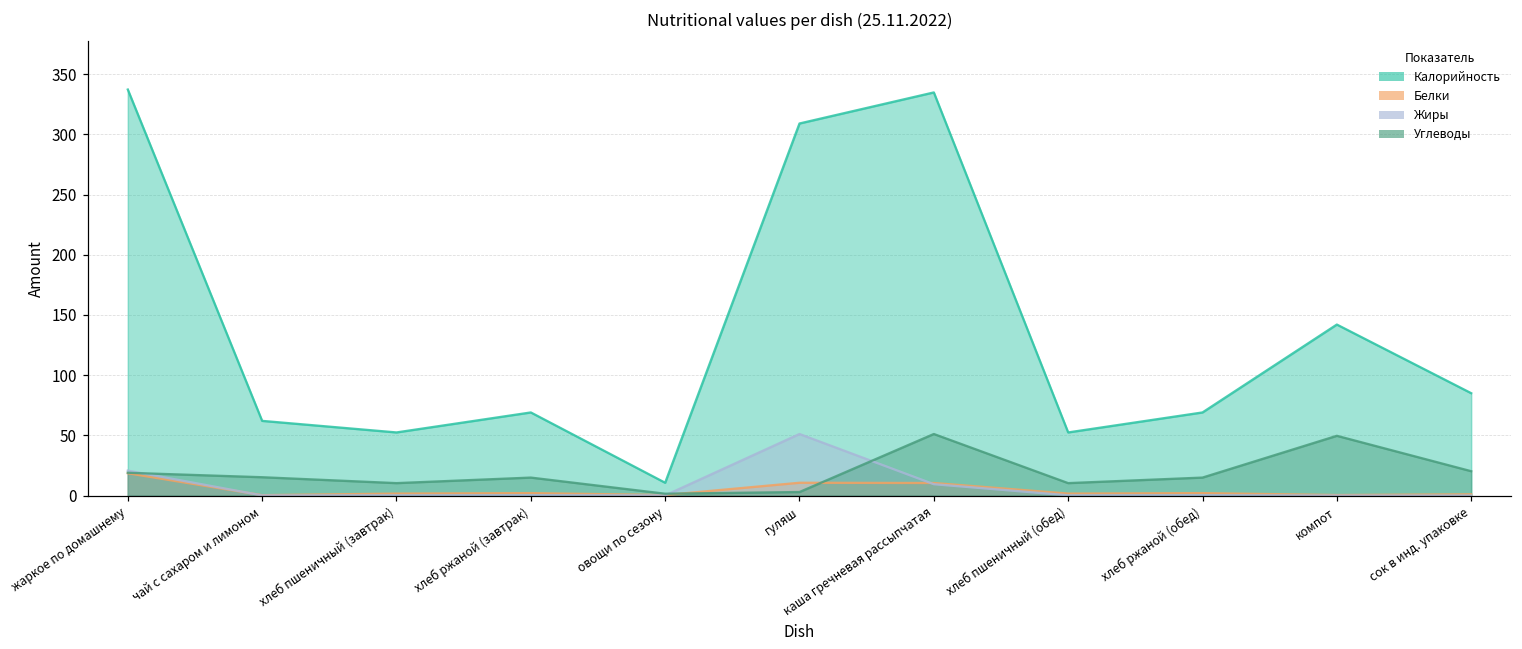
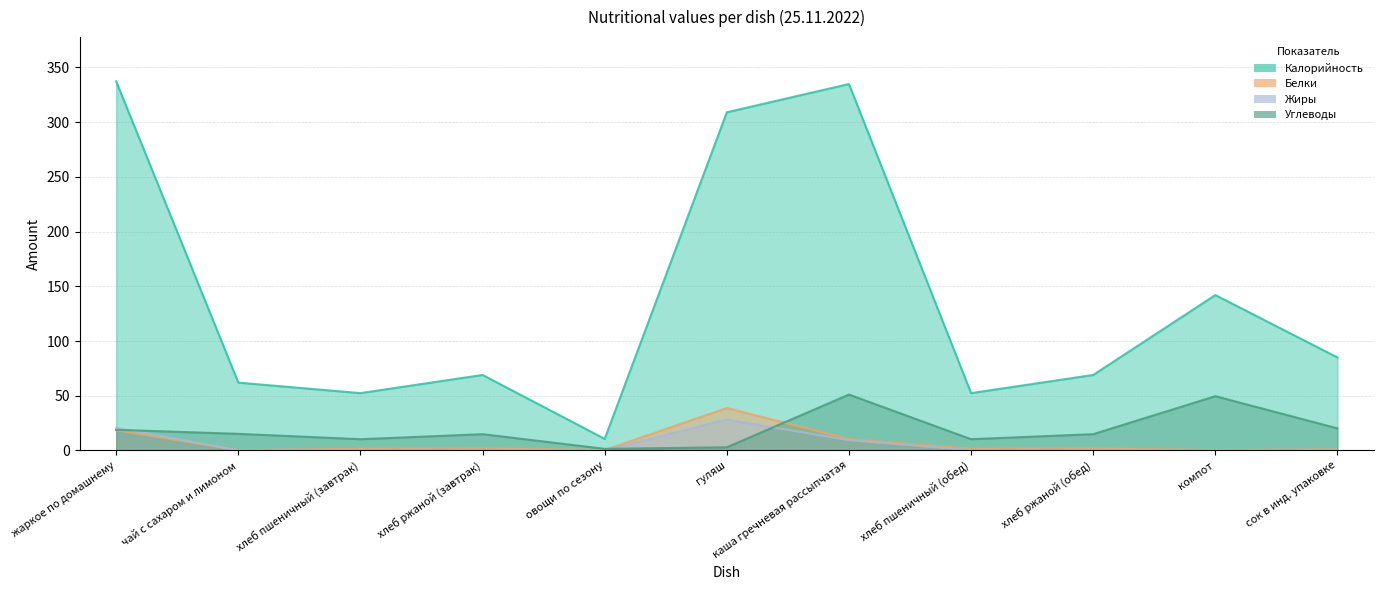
Белки, гуляш: 11 -> 39
Жиры, гуляш: 51 -> 28
